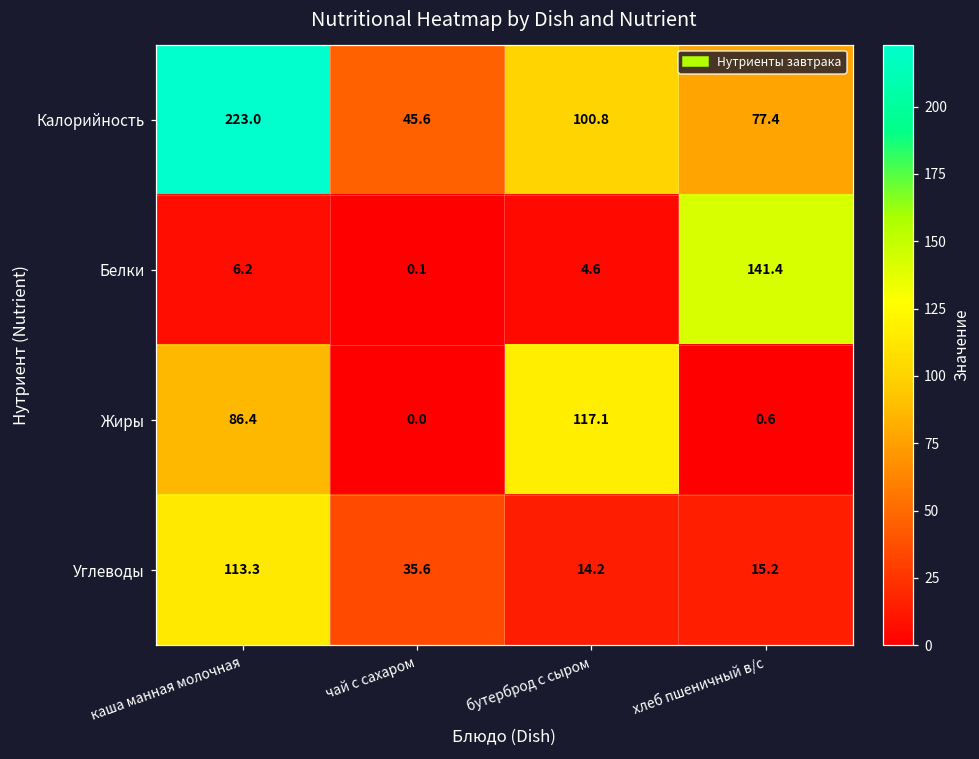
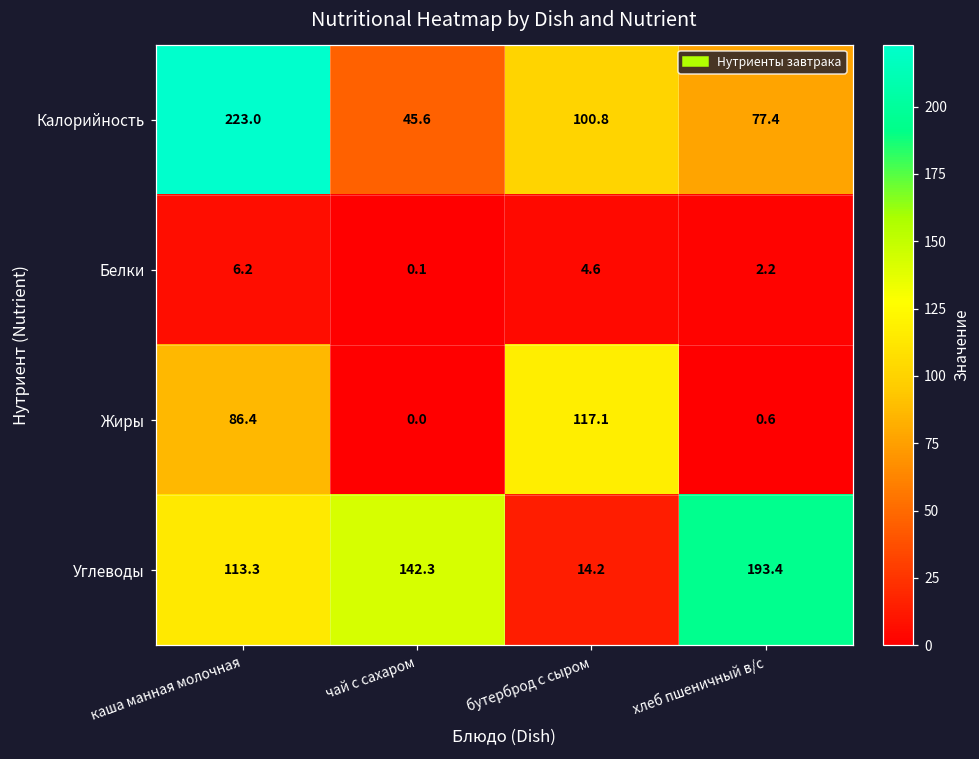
Белки, хлеб пшеничный в/с: 141.4 -> 2.2
Углеводы, чай с сахаром: 35.6 -> 142.3
Углеводы, хлеб пшеничный в/с: 15.2 -> 193.4
